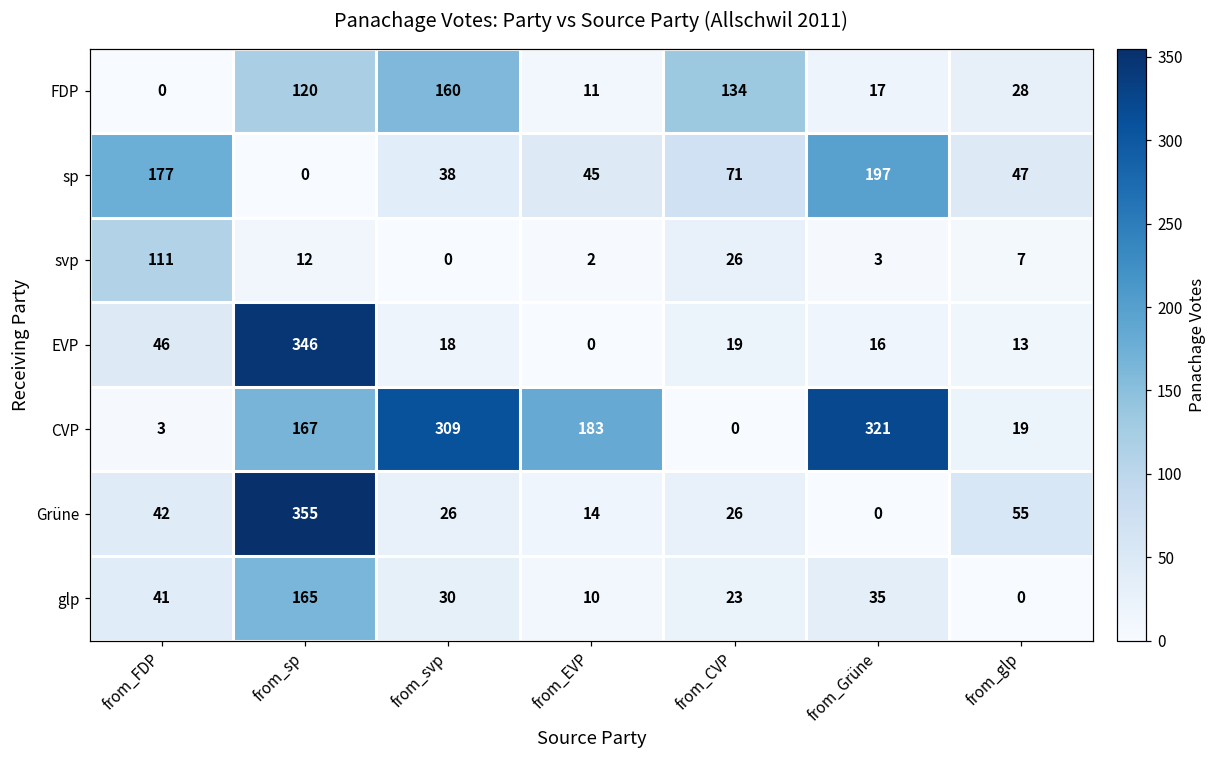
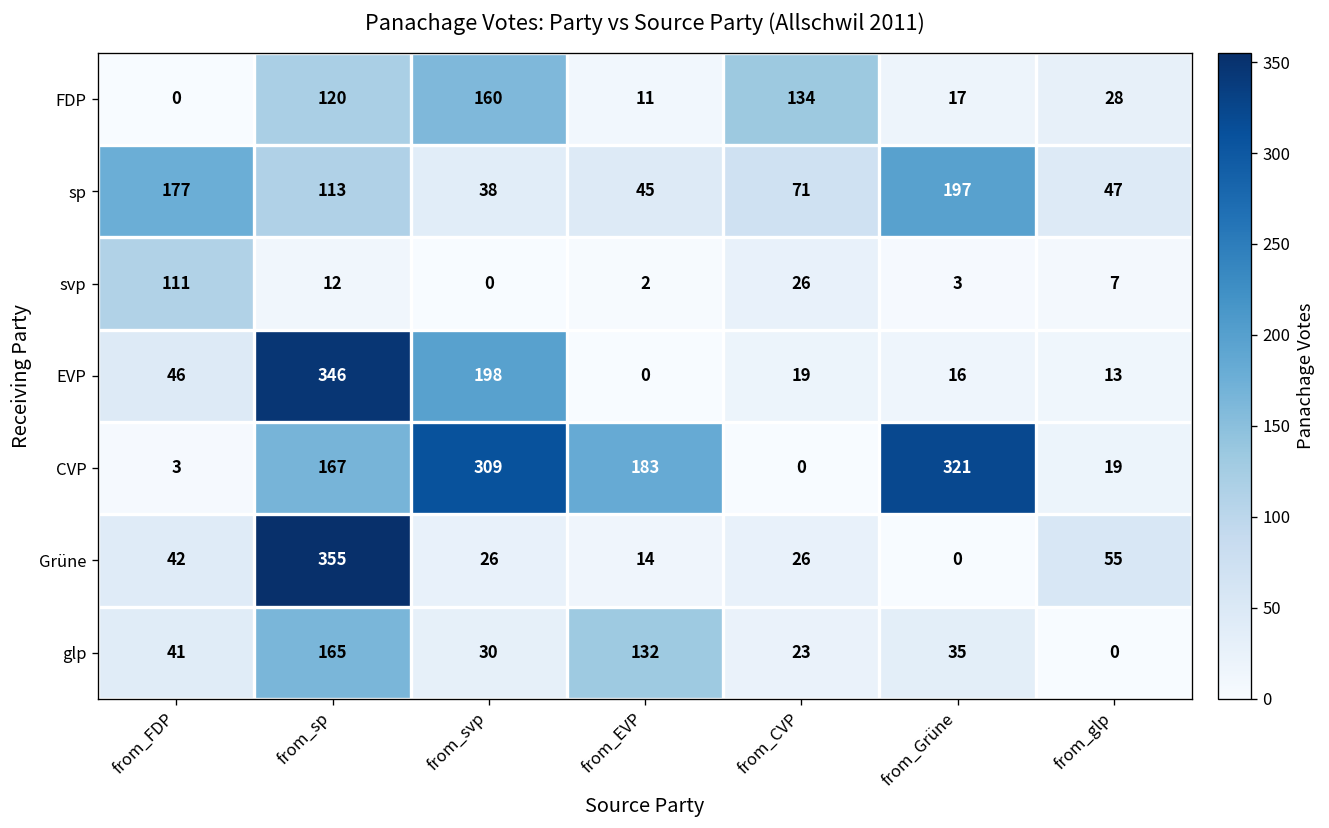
sp, from_sp: 0 -> 113
EVP, from_svp: 18 -> 198
glp, from_EVP: 10 -> 132
